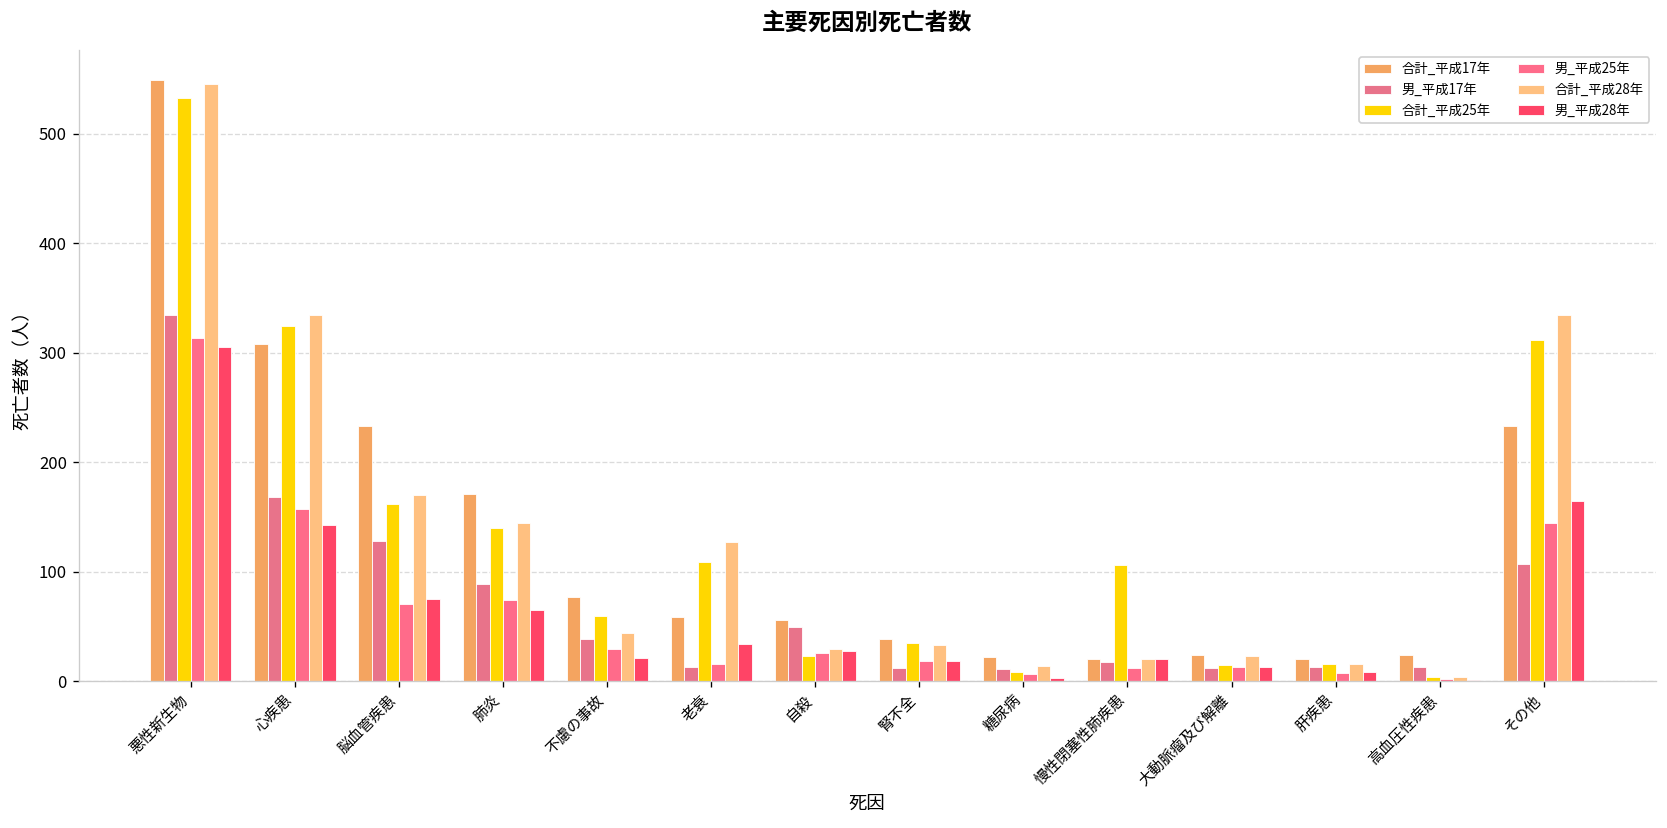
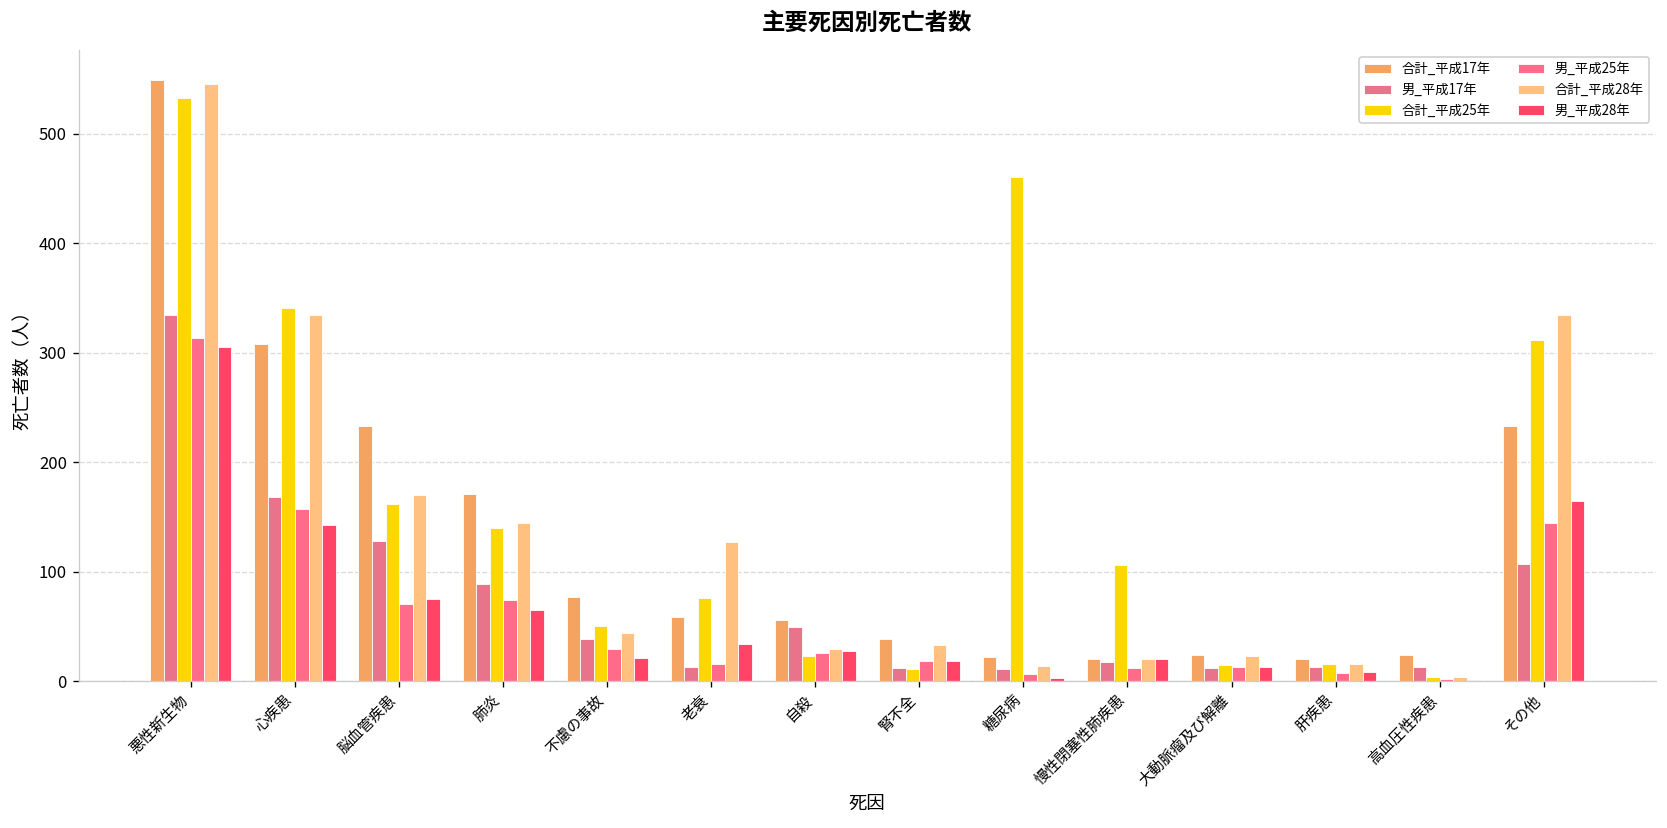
合計_平成25年, 心疾患: 330 -> 340
合計_平成25年, 不慮の事故: 60 -> 50
合計_平成25年, 老衰: 110 -> 80
合計_平成25年, 腎不全: 40 -> 10
合計_平成25年, 糖尿病: 10 -> 460
